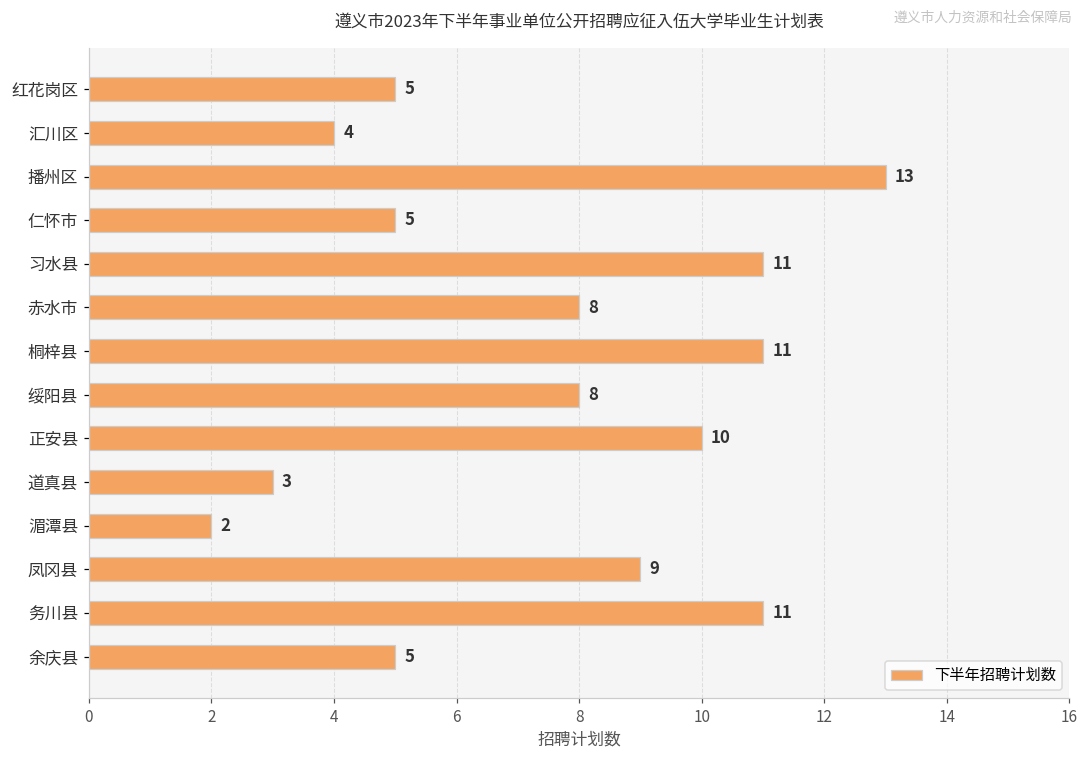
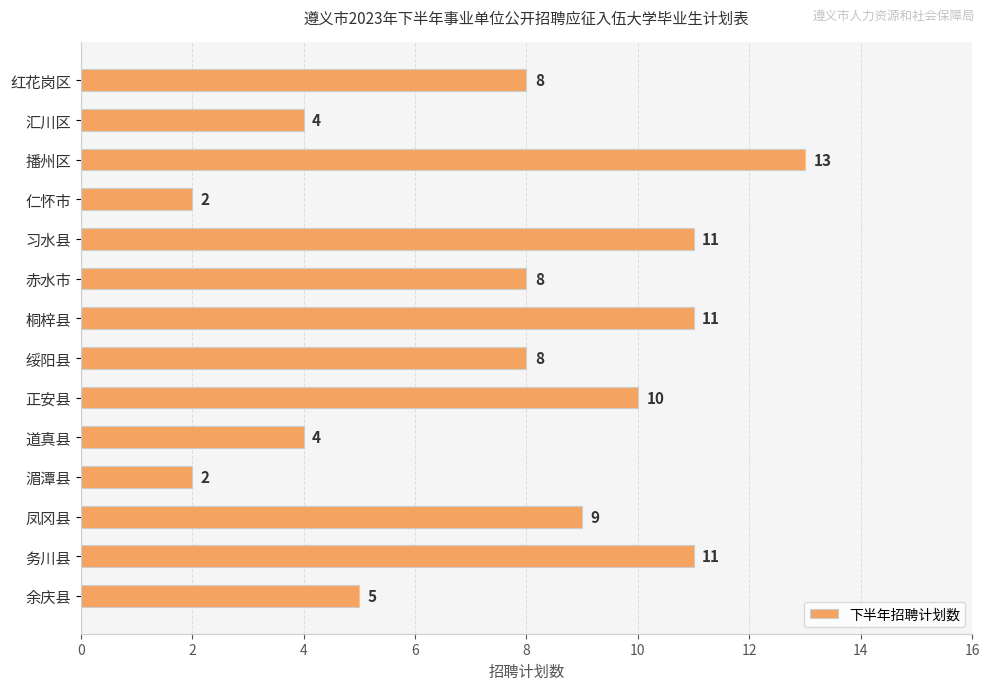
红花岗区: 5 -> 8
仁怀市: 5 -> 2
道真县: 3 -> 4
